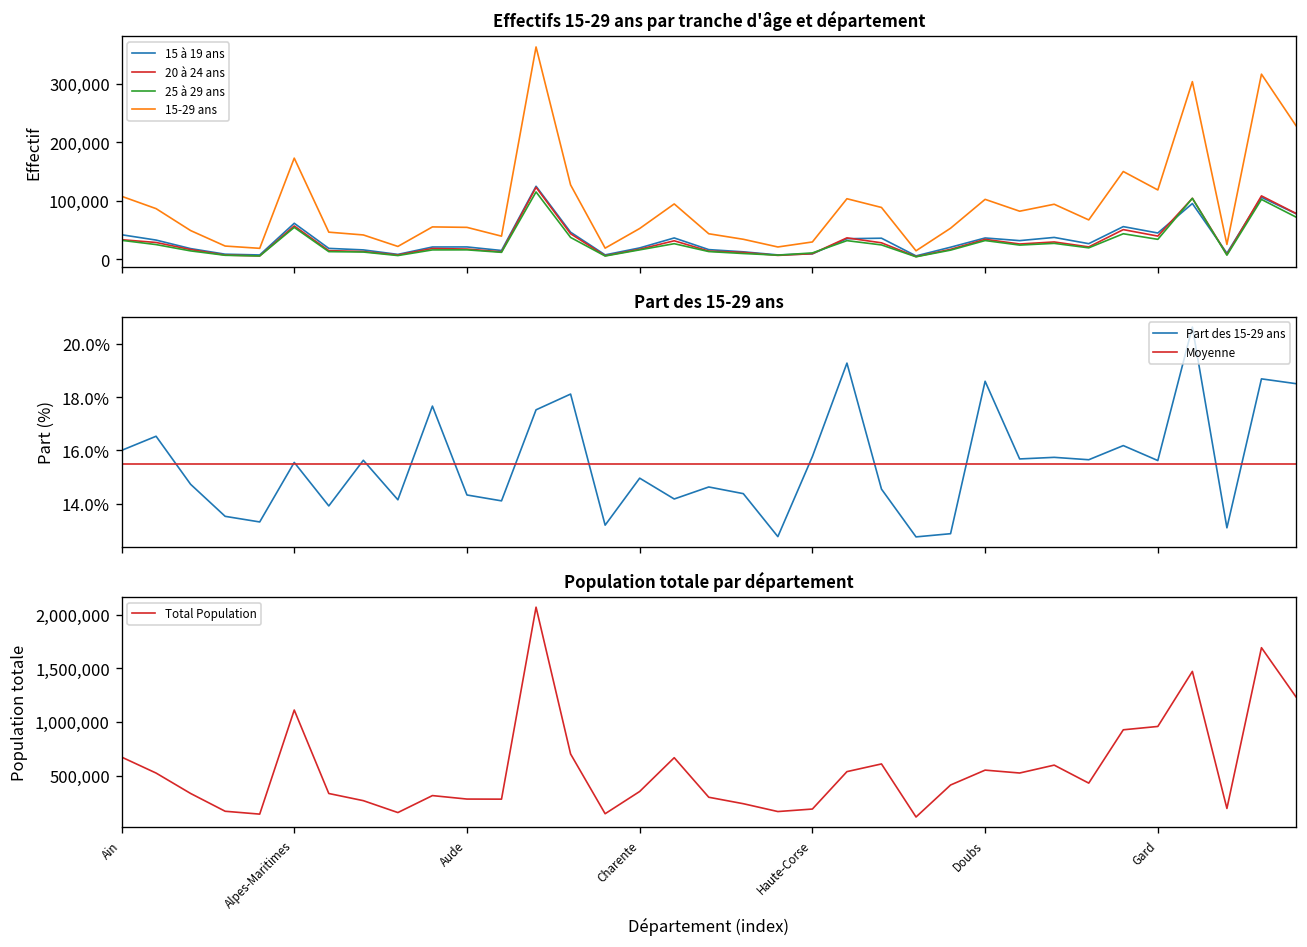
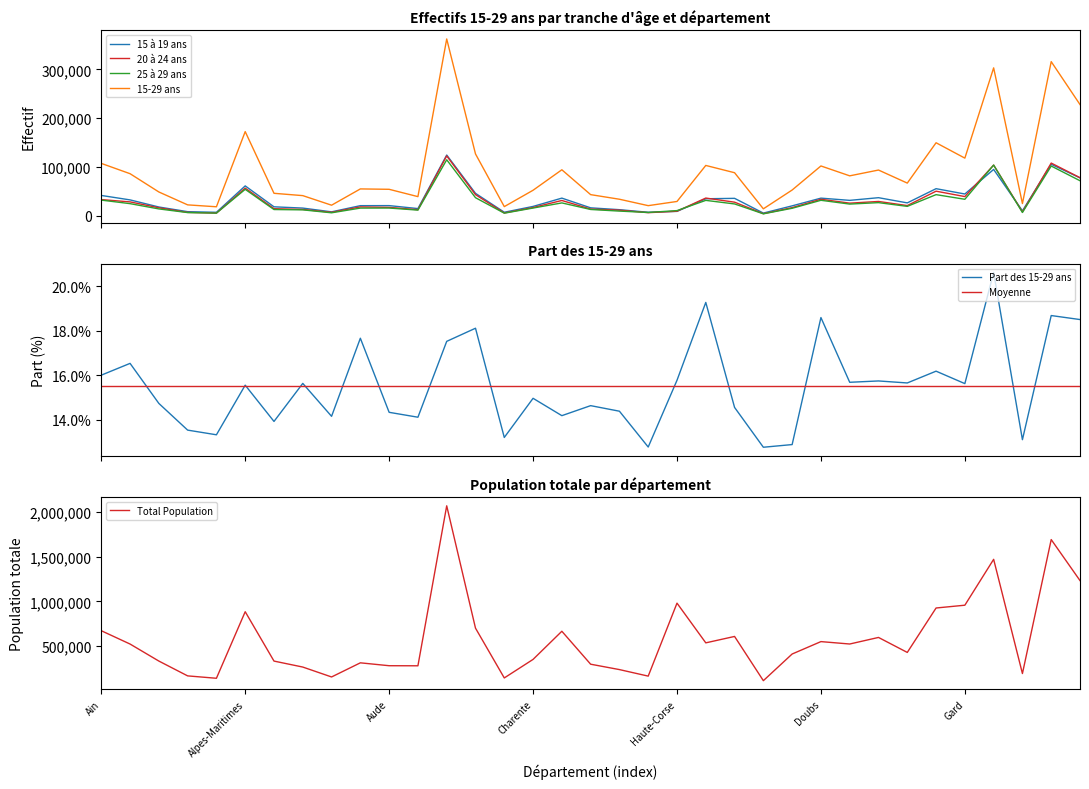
Population totale par département, Alpes-Maritimes: 1,100,000 -> 900,000
Population totale par département, Haute-Corse: 200,000 -> 1,000,000
